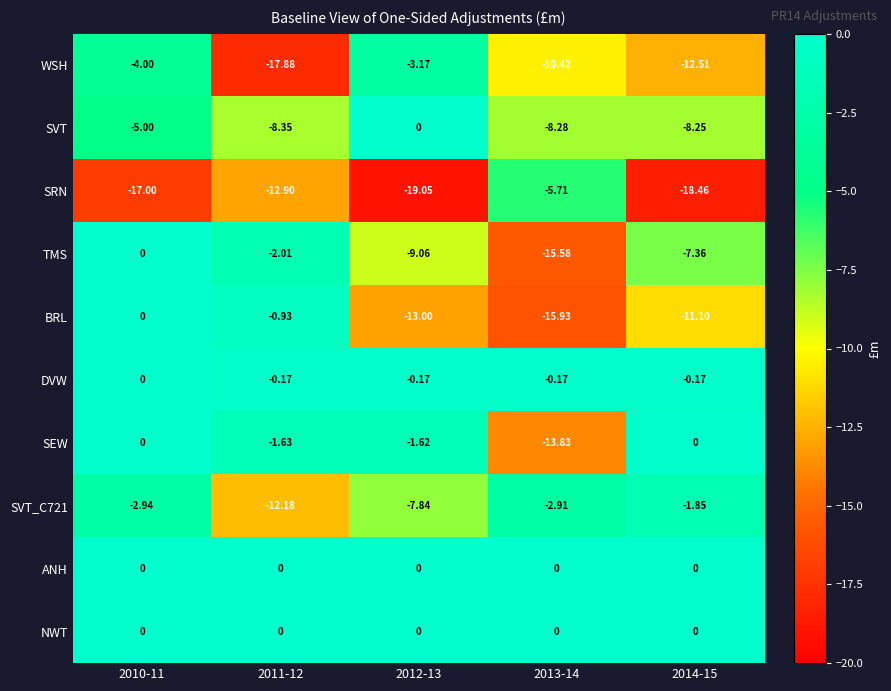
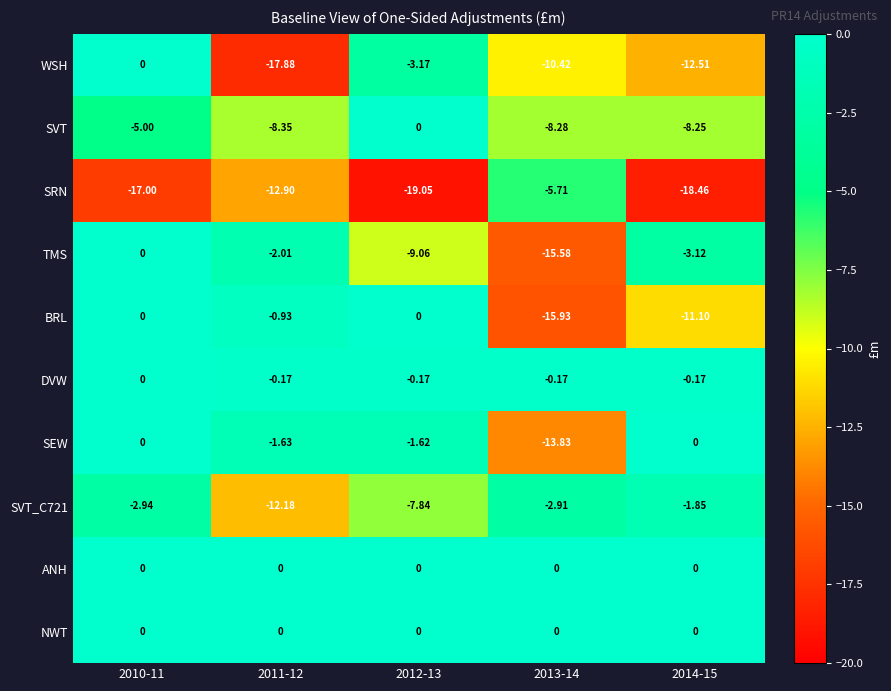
WSH, 2010-11: -4.00 -> 0
TMS, 2014-15: -7.36 -> -3.12
BRL, 2012-13: -13.00 -> 0
